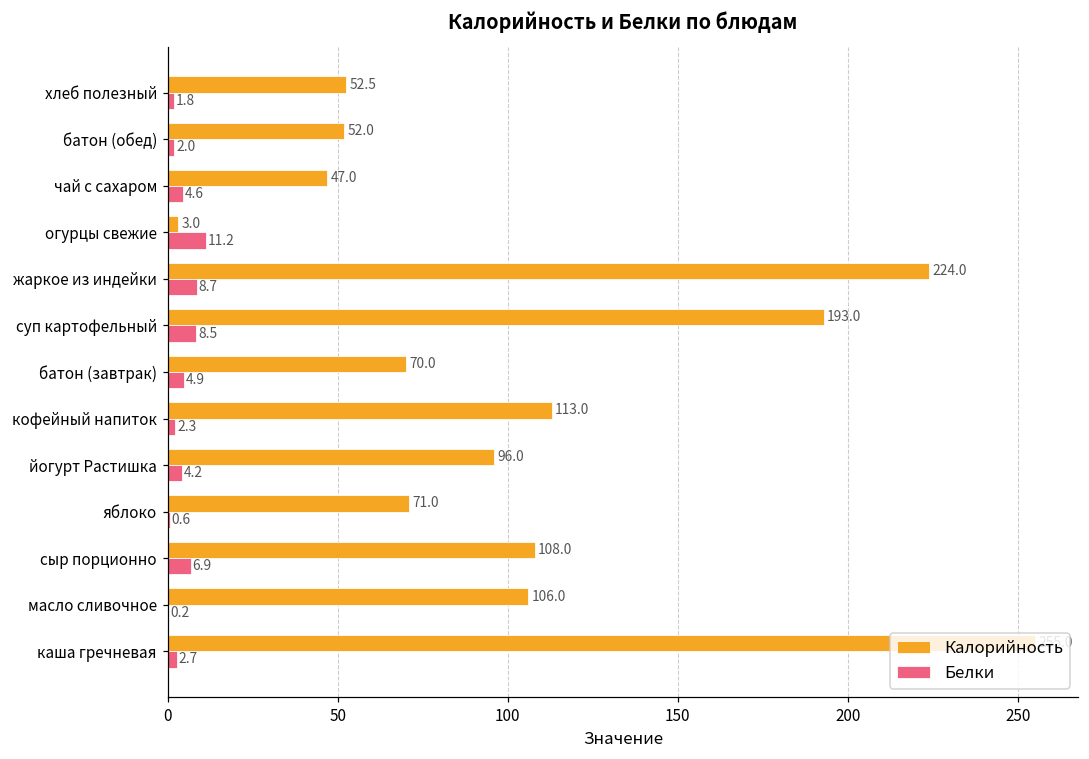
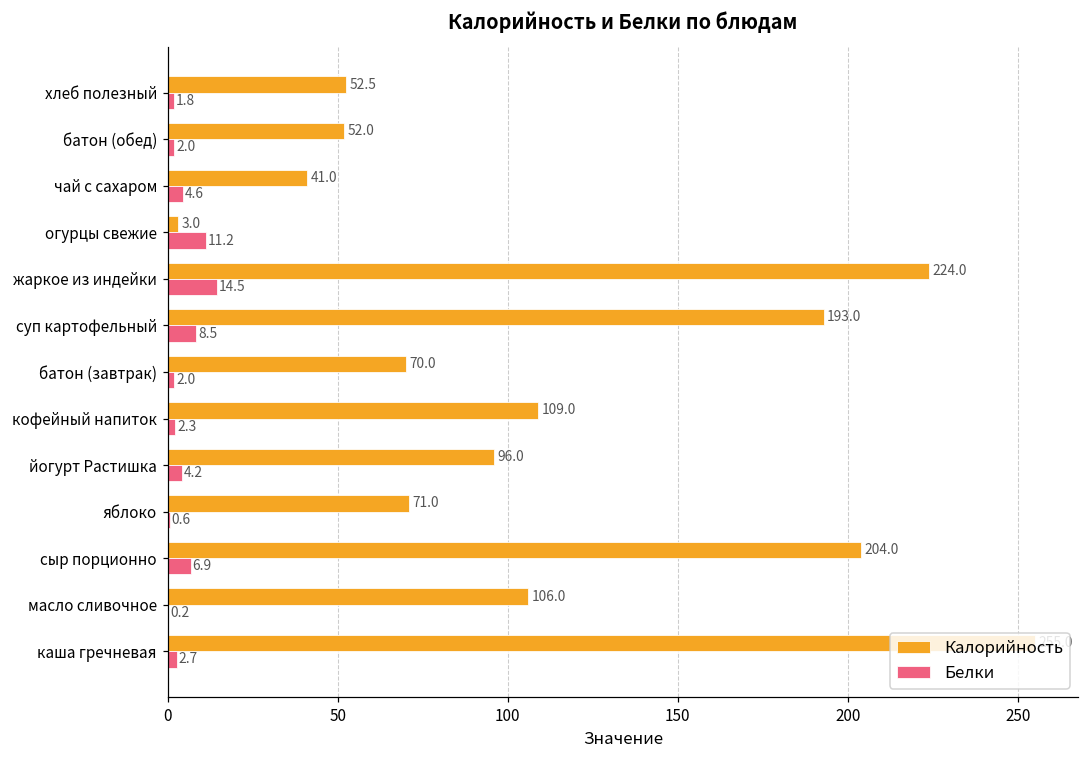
Калорийность, чай с сахаром: 47.0 -> 41.0
Белки, жаркое из индейки: 8.7 -> 14.5
Белки, батон (завтрак): 4.9 -> 2.0
Калорийность, кофейный напиток: 113.0 -> 109.0
Калорийность, сыр порционно: 108.0 -> 204.0
